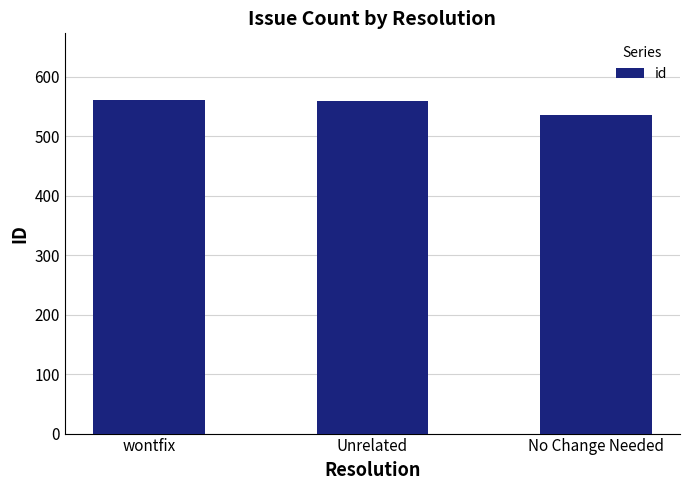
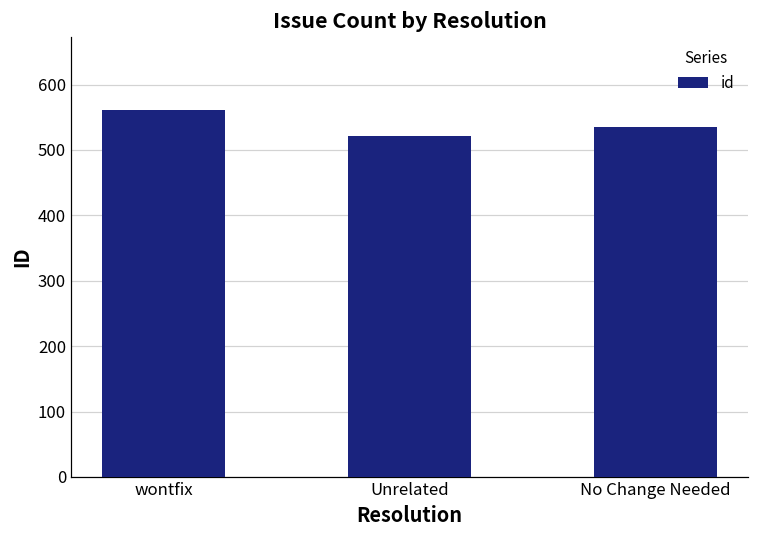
Unrelated: 560 -> 520
